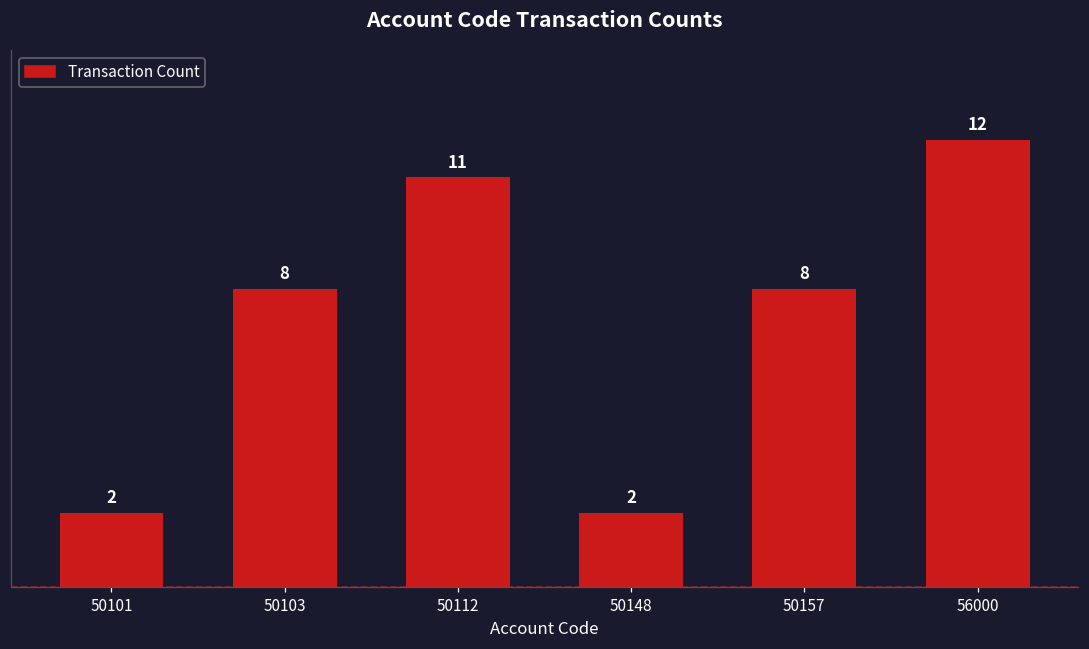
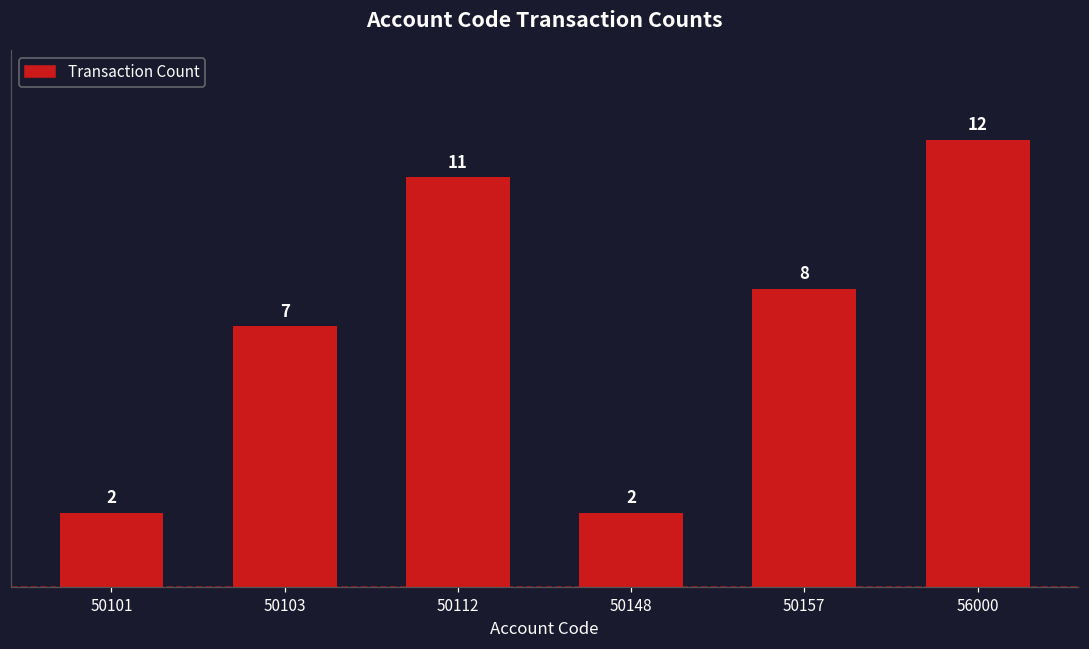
50103: 8 -> 7
